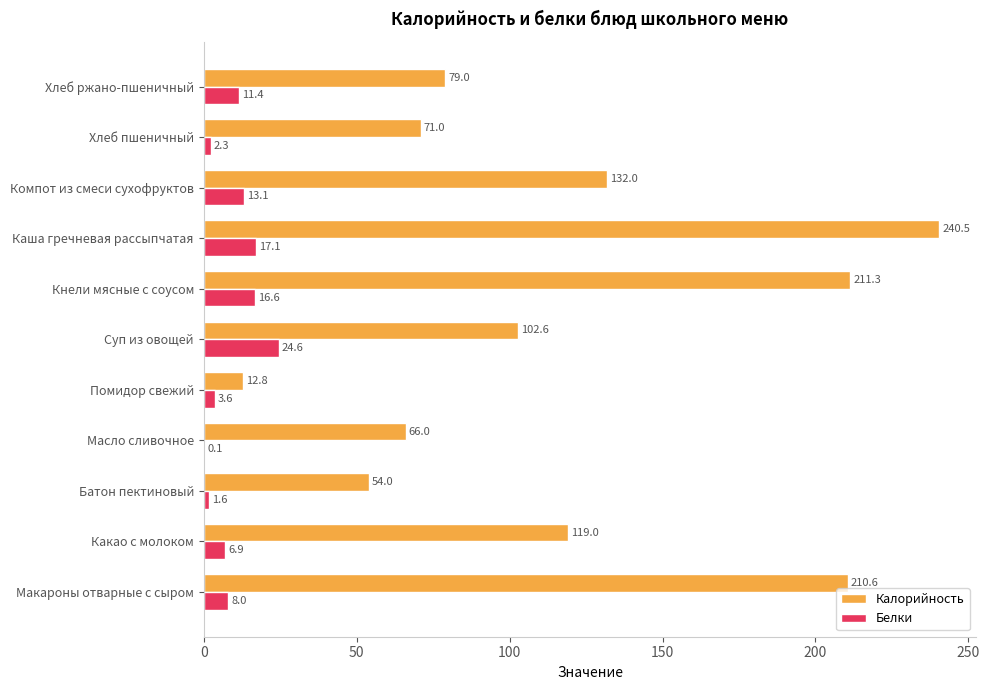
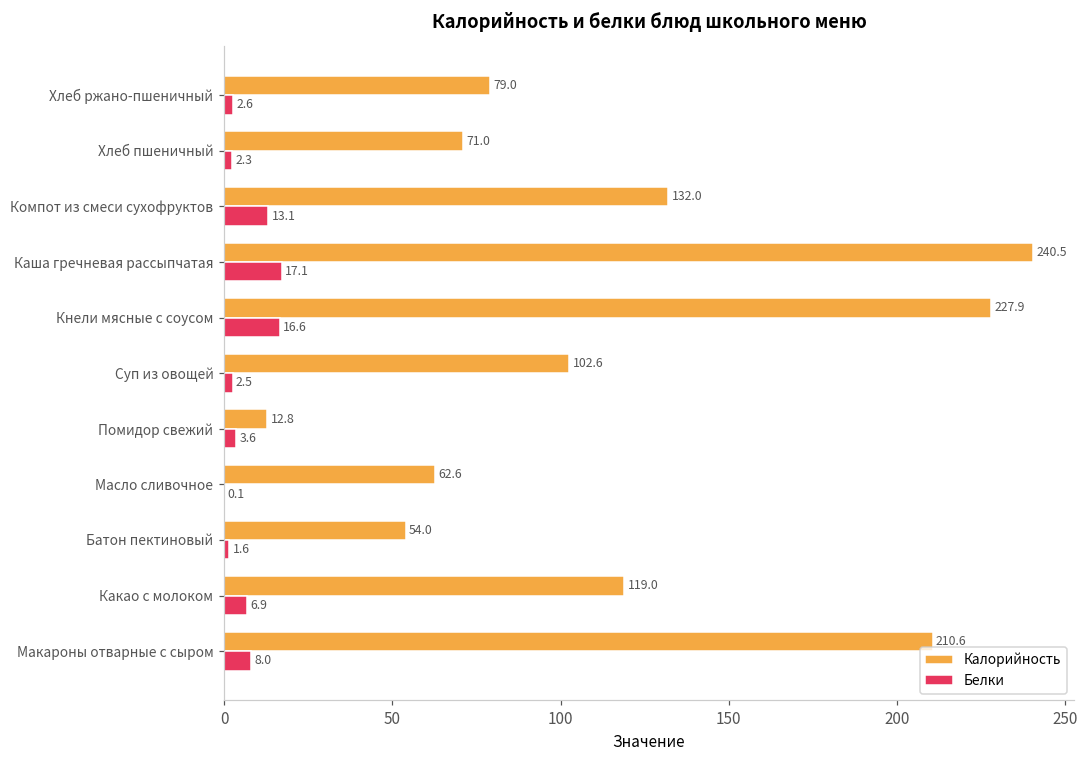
Белки, Хлеб ржано-пшеничный: 11.4 -> 2.6
Калорийность, Кнели мясные с соусом: 211.3 -> 227.9
Белки, Суп из овощей: 24.6 -> 2.5
Калорийность, Масло сливочное: 66.0 -> 62.6
